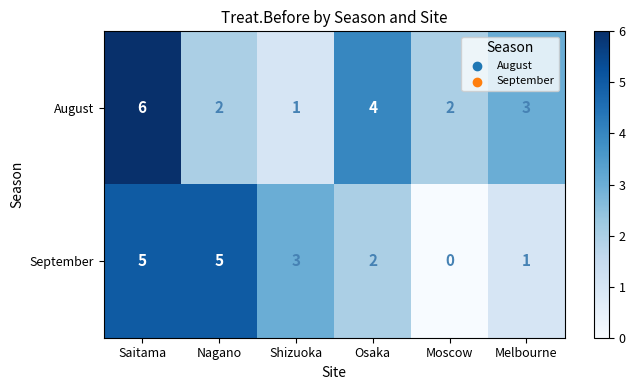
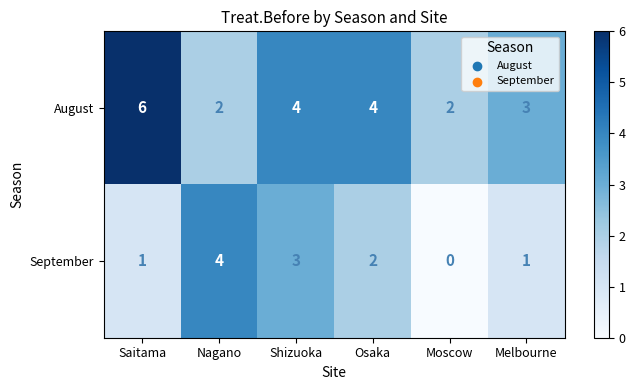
August, Shizuoka: 1 -> 4
September, Saitama: 5 -> 1
September, Nagano: 5 -> 4
